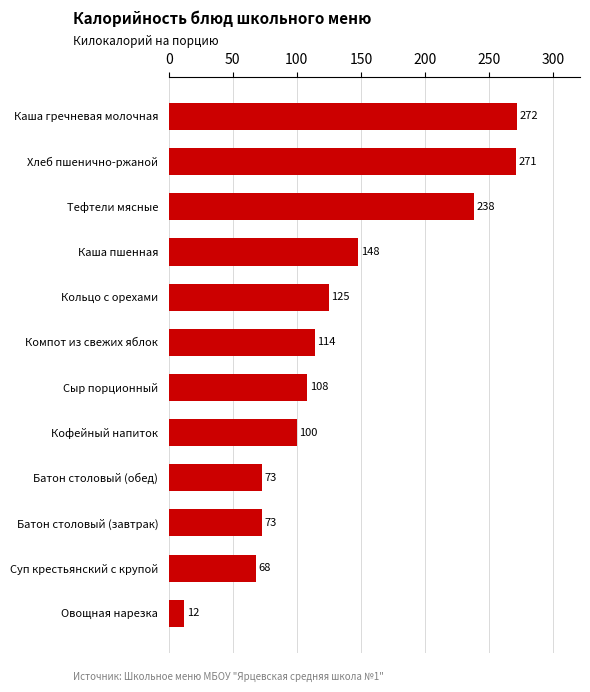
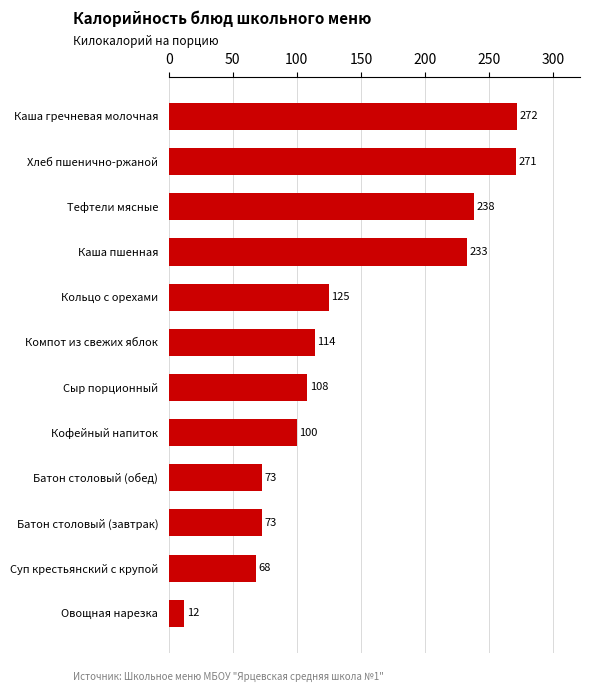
Каша пшенная: 148 -> 233
